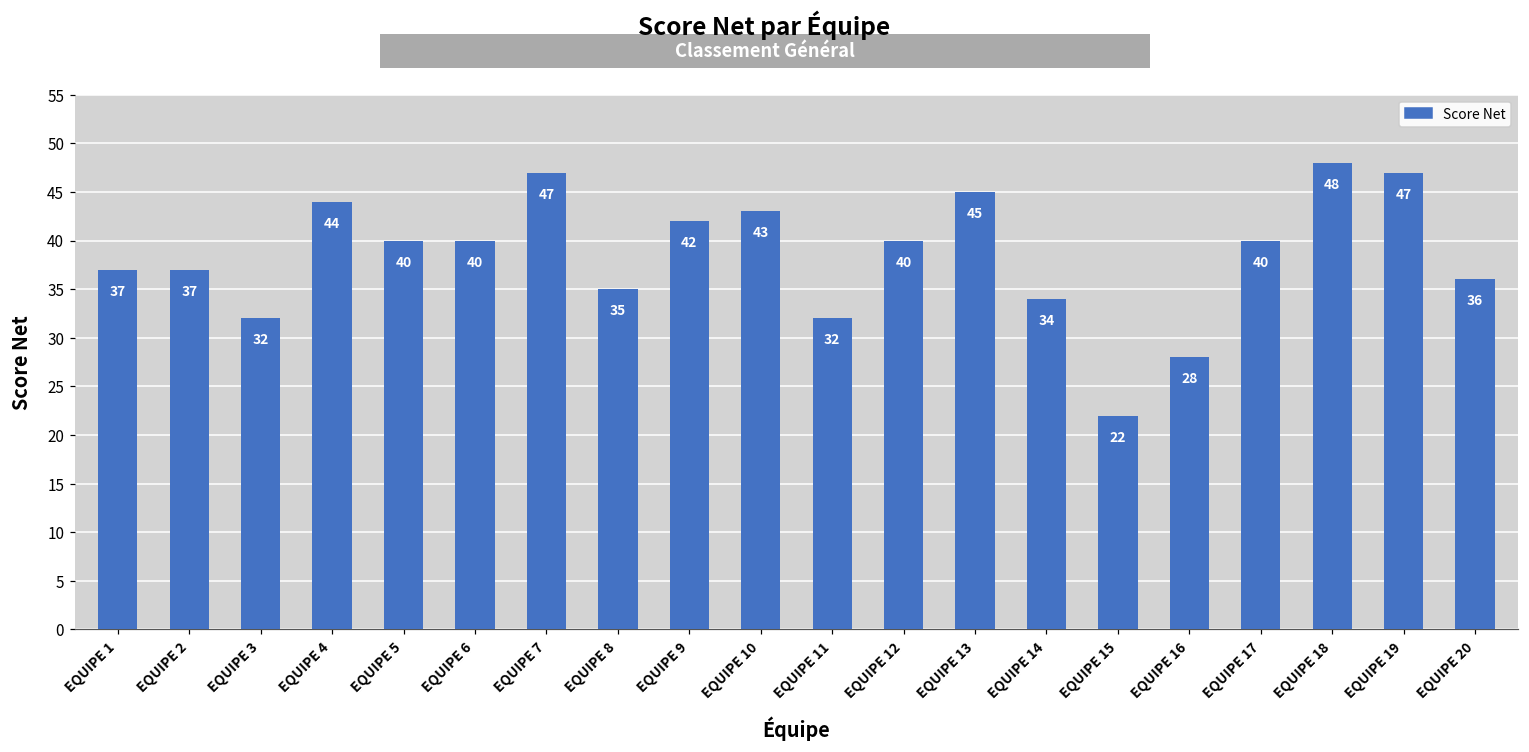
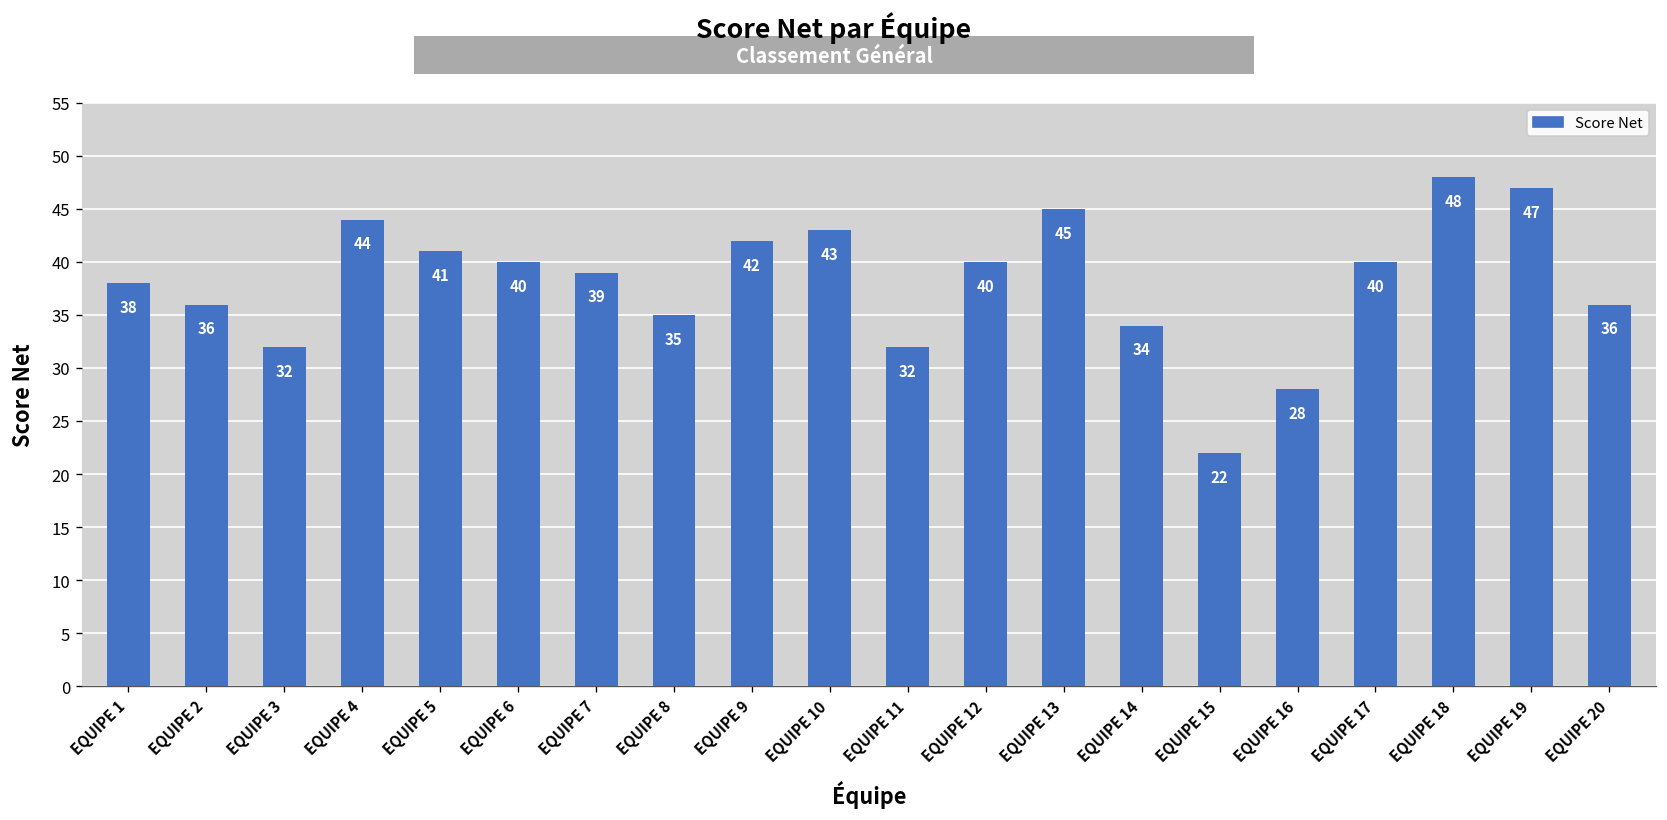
EQUIPE 1: 37 -> 38
EQUIPE 2: 37 -> 36
EQUIPE 5: 40 -> 41
EQUIPE 7: 47 -> 39
